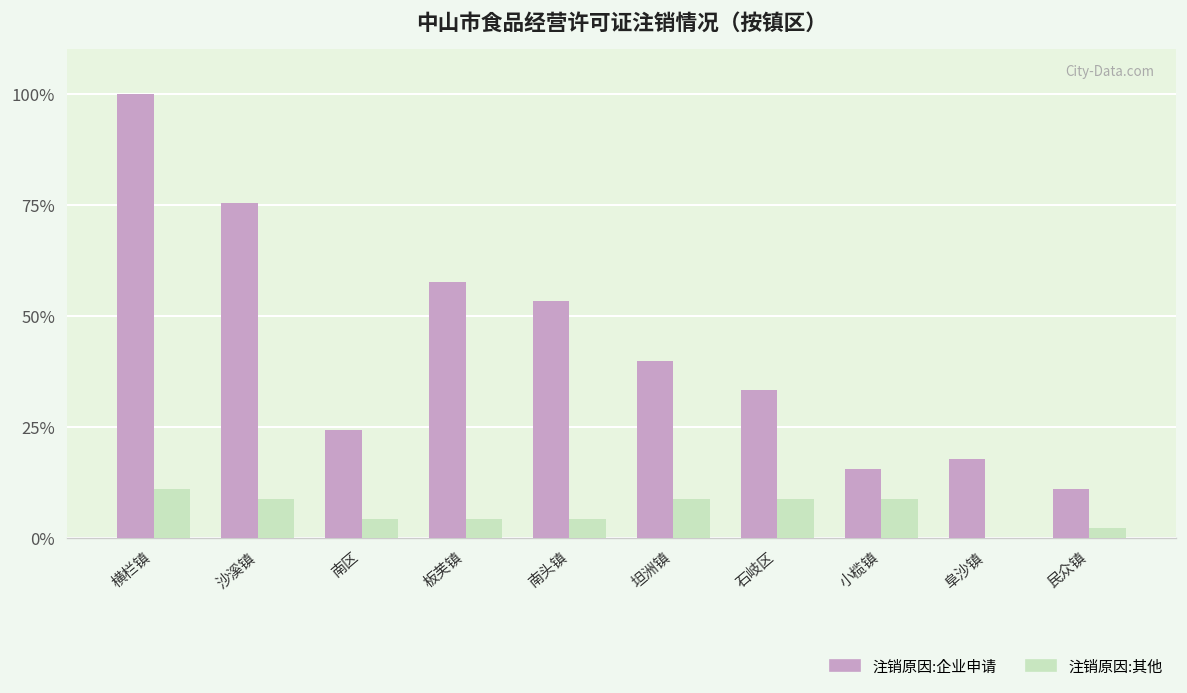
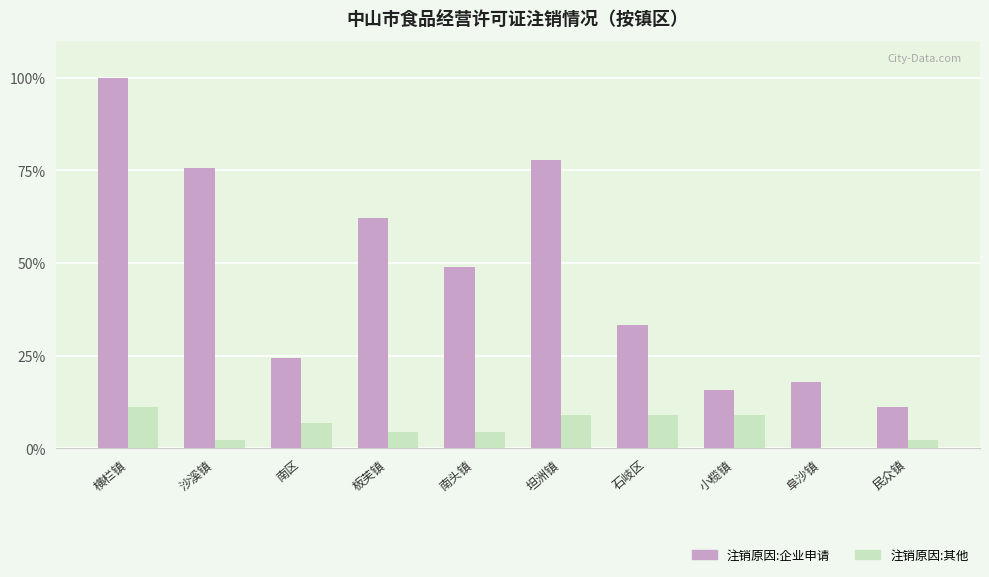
注销原因:其他, 沙溪镇: 9% -> 2%
注销原因:其他, 南区: 4% -> 7%
注销原因:企业申请, 板芙镇: 58% -> 62%
注销原因:企业申请, 南头镇: 53% -> 49%
注销原因:企业申请, 坦洲镇: 40% -> 78%
